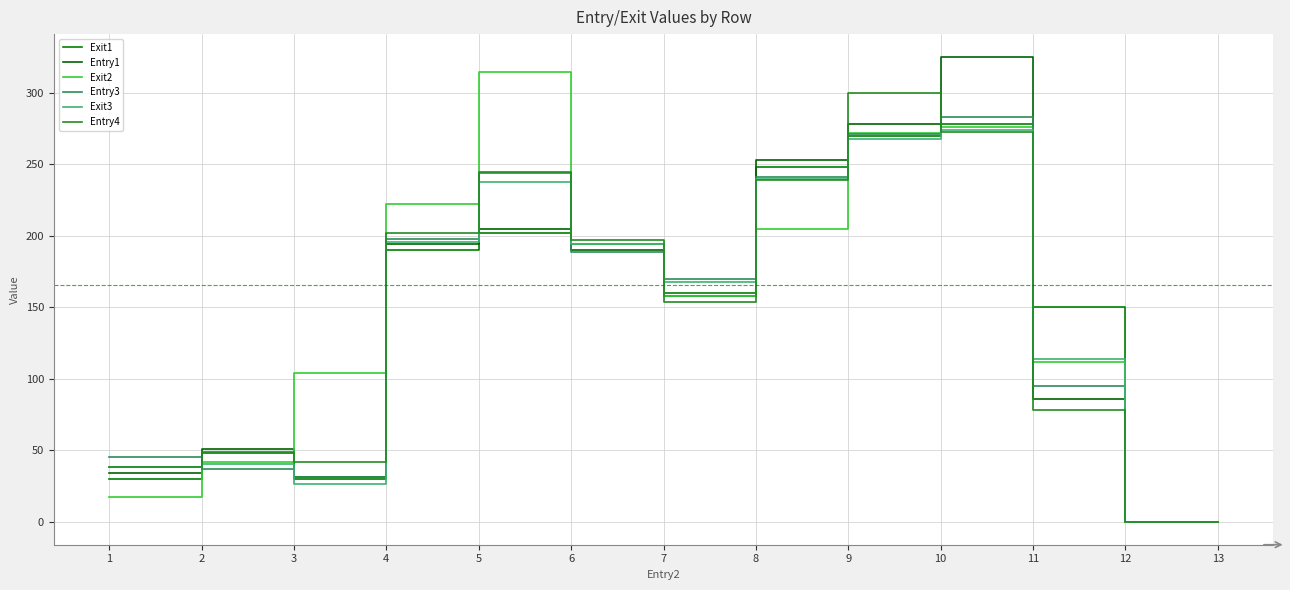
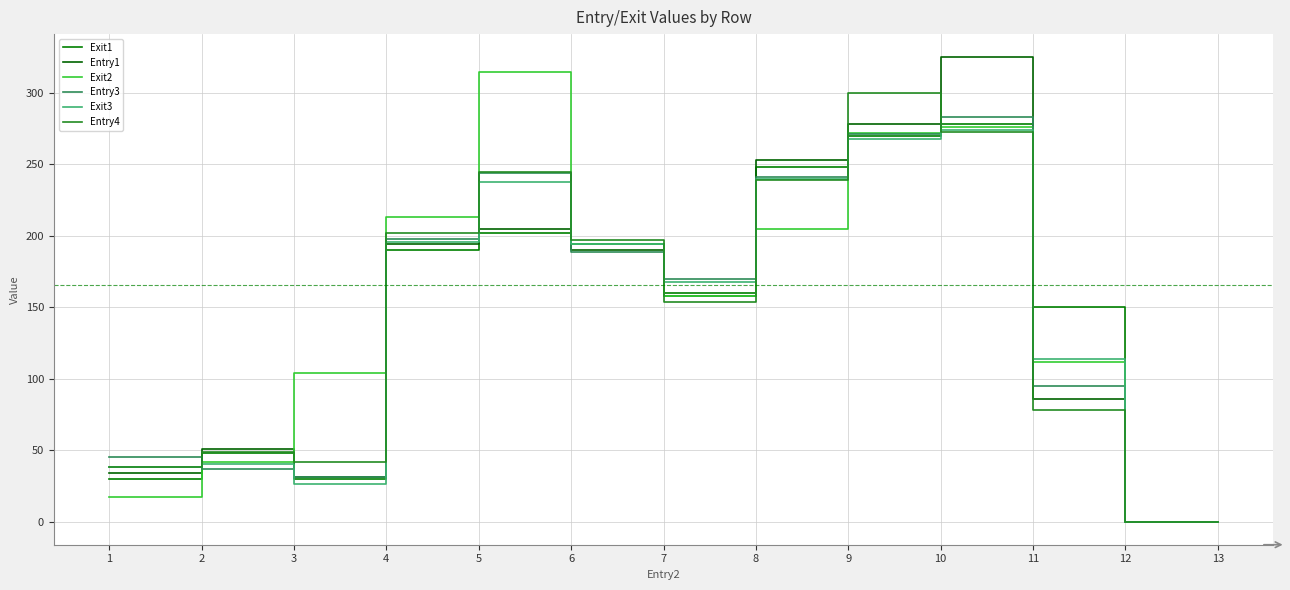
Exit2, 4: 222 -> 213
